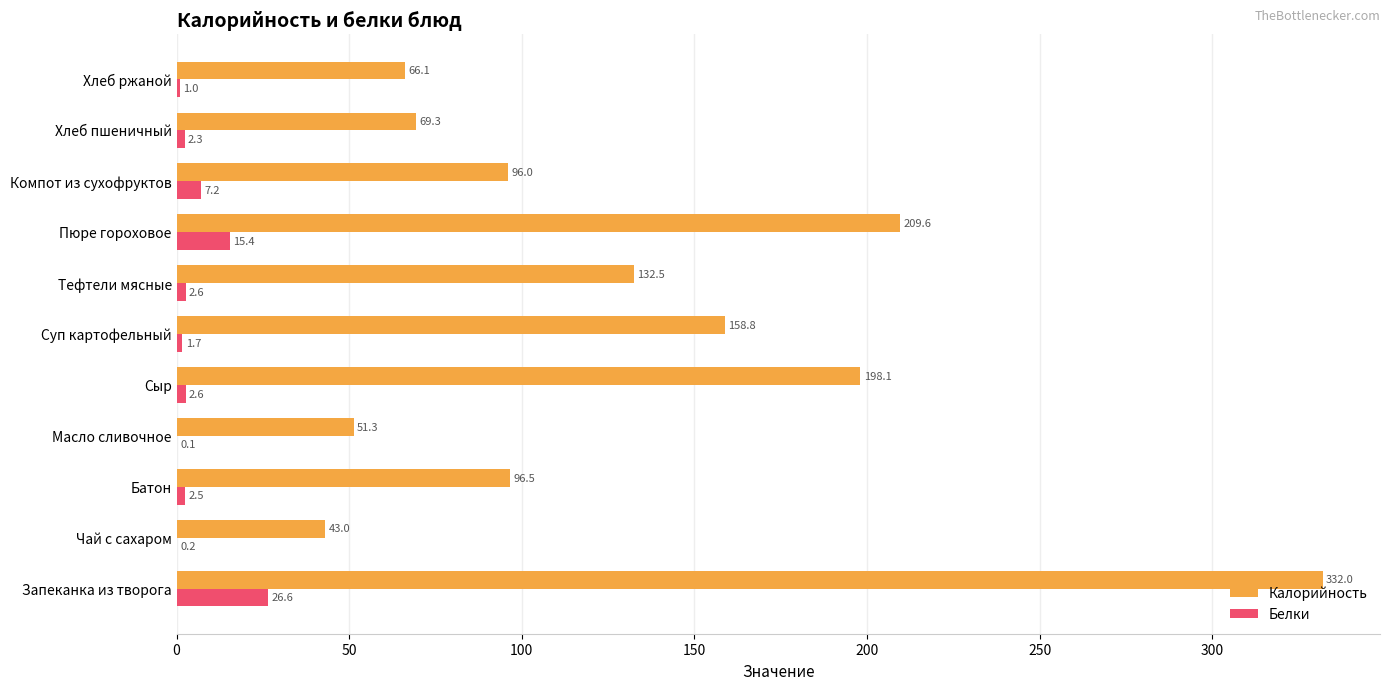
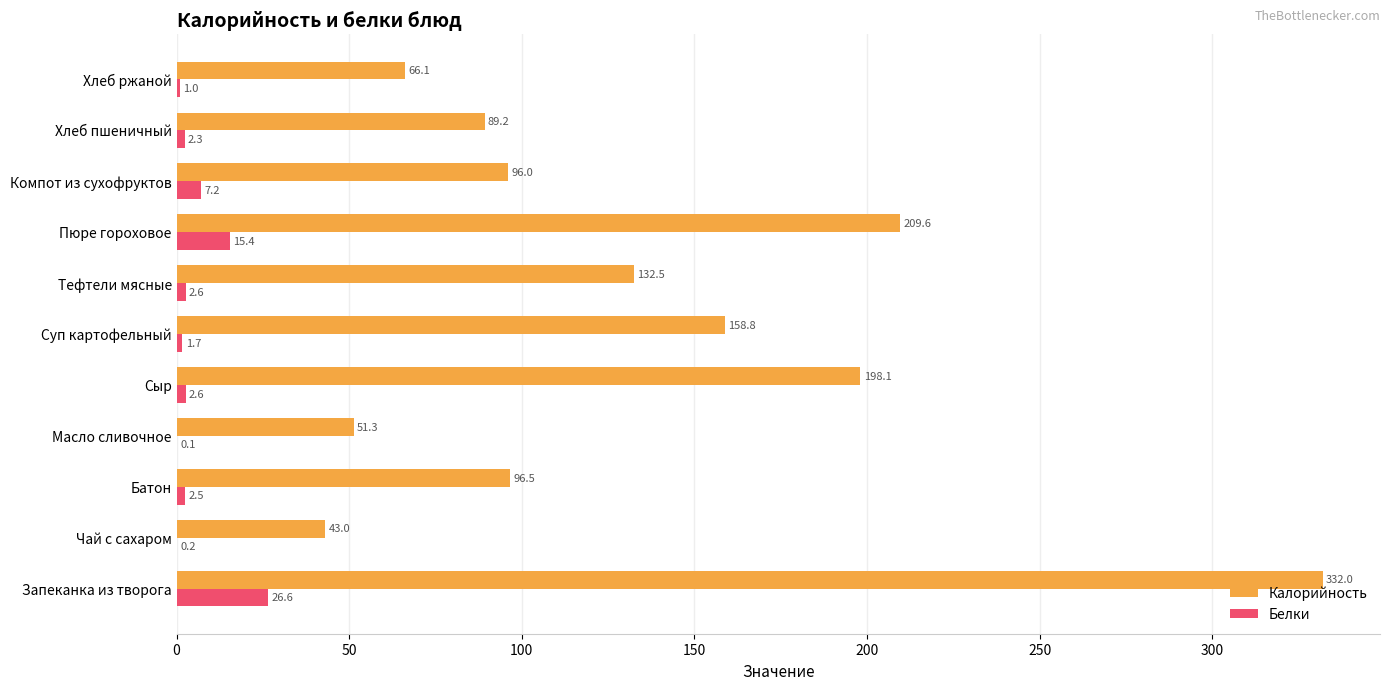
Калорийность, Хлеб пшеничный: 69.3 -> 89.2
